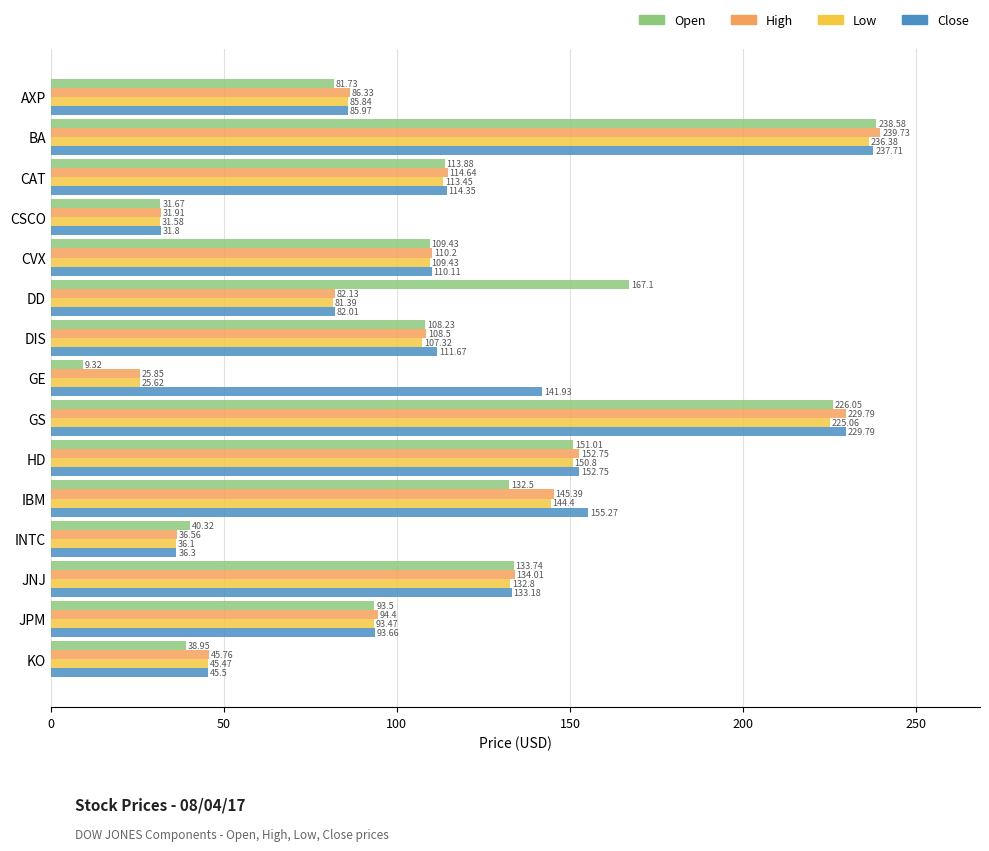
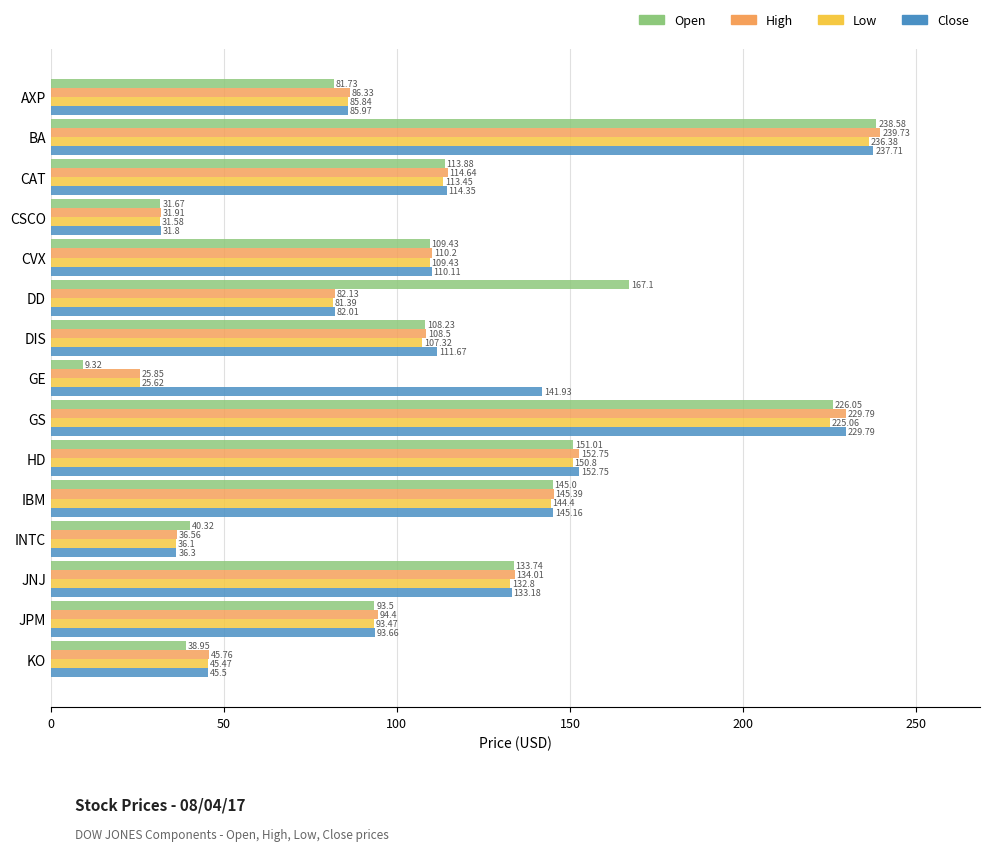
Open, IBM: 132.5 -> 145.0
Close, IBM: 155.27 -> 145.16
